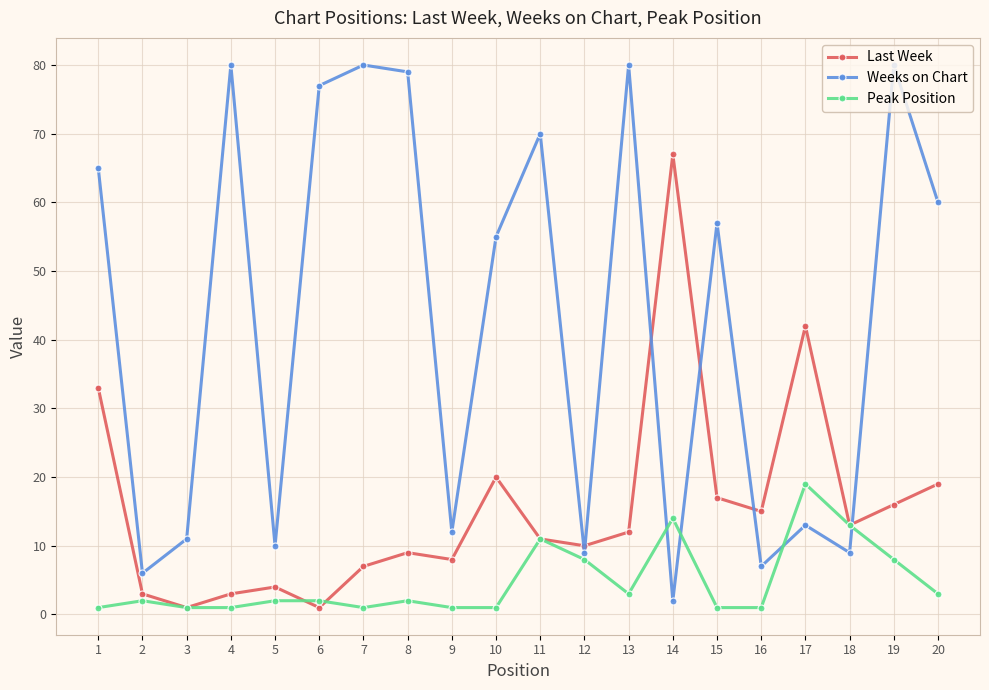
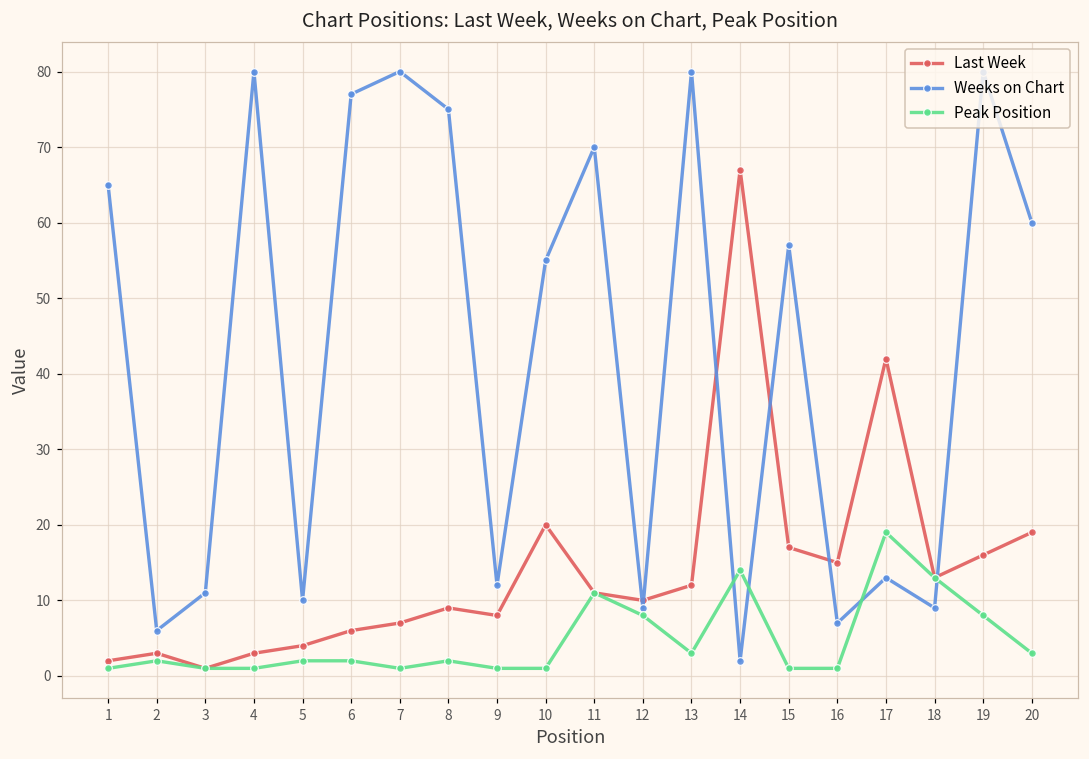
Last Week, 1: 33 -> 2
Last Week, 6: 1 -> 6
Weeks on Chart, 8: 79 -> 75
